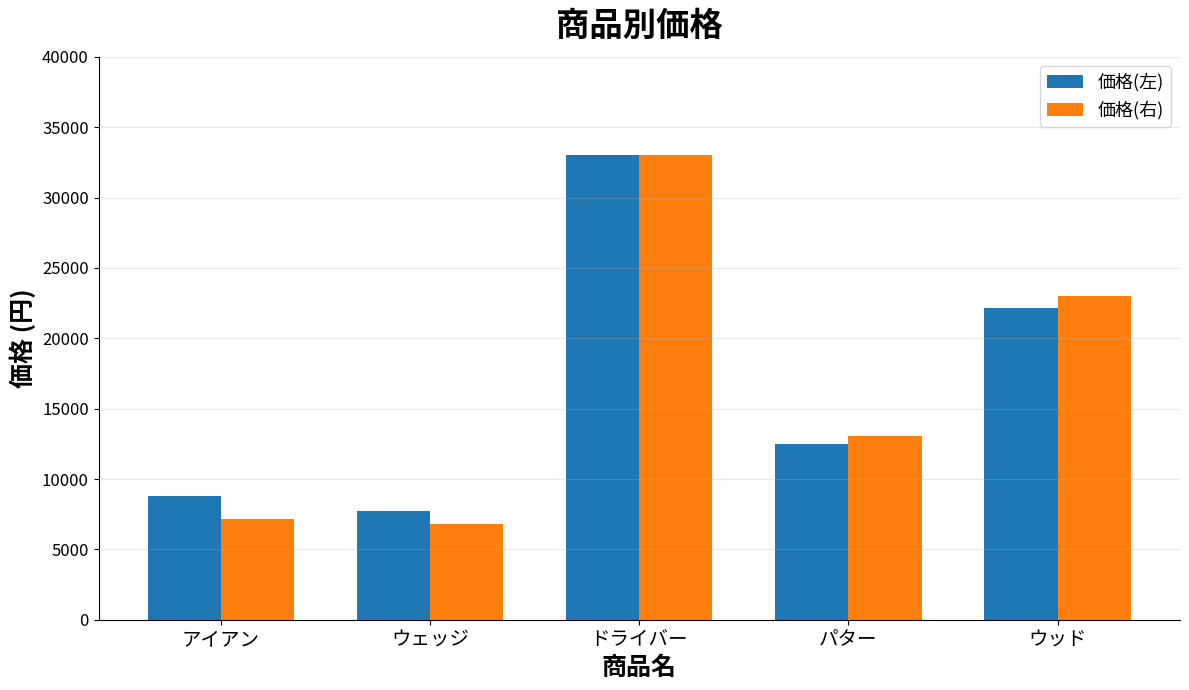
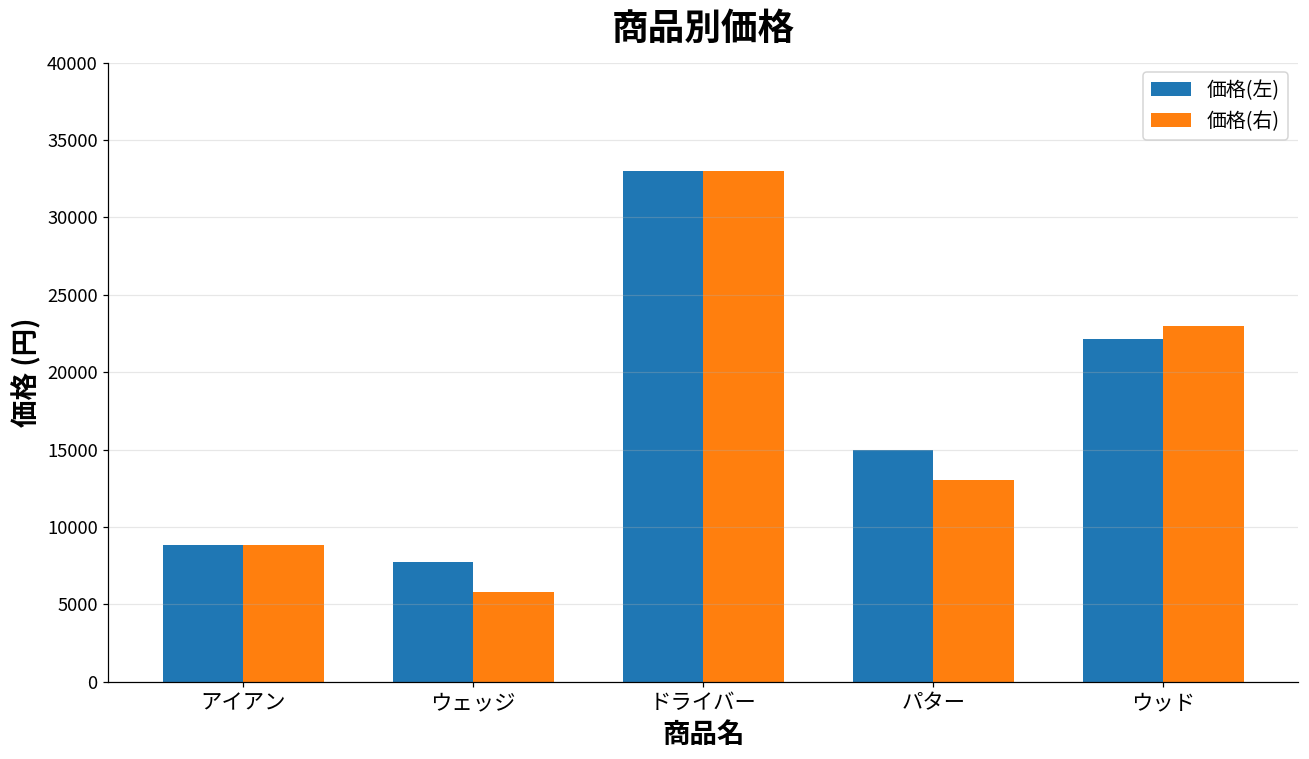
価格(右), アイアン: 7100 -> 8800
価格(右), ウェッジ: 6800 -> 5800
価格(左), パター: 12500 -> 15000
